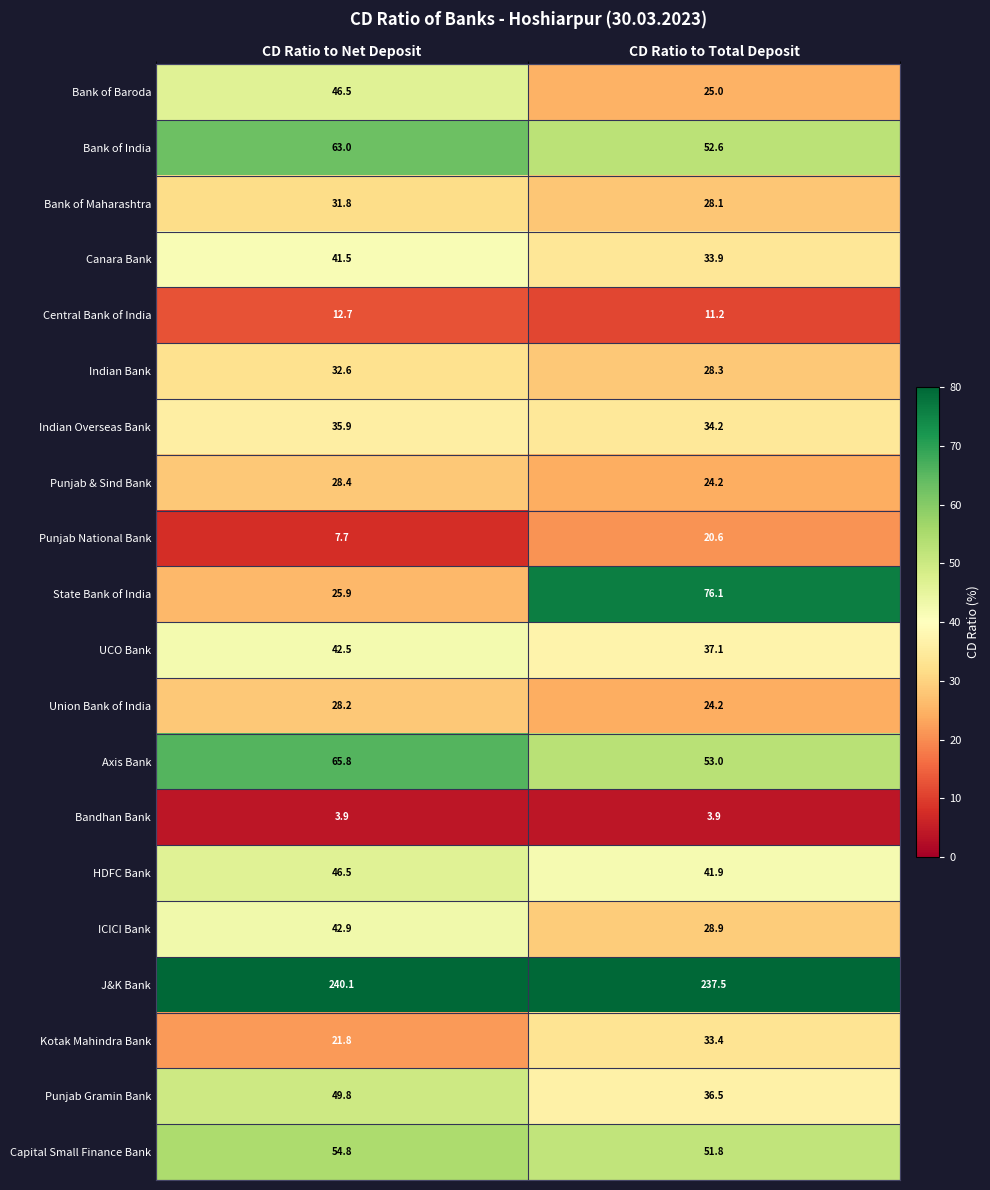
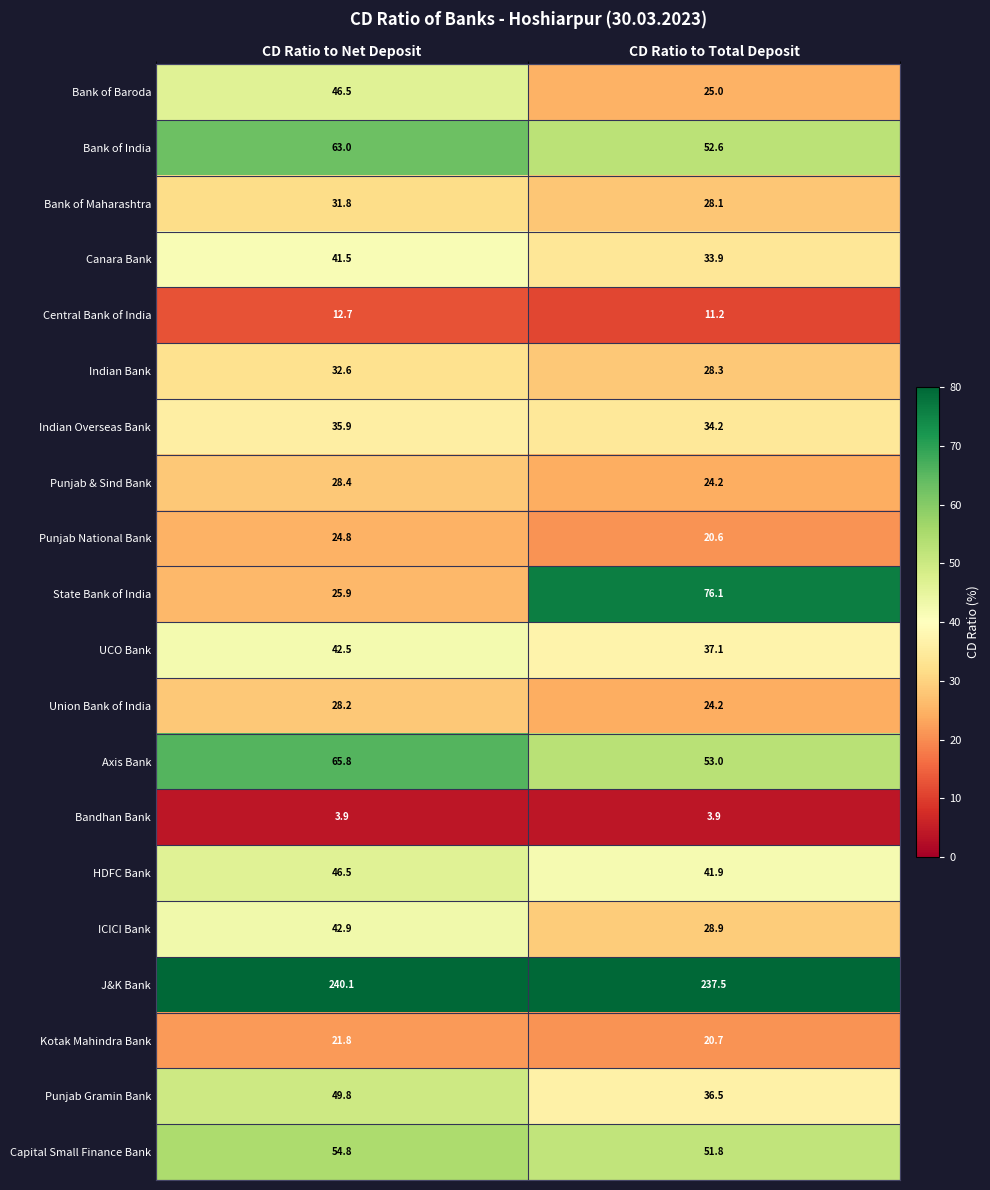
Punjab National Bank, CD Ratio to Net Deposit: 7.7 -> 24.8
Kotak Mahindra Bank, CD Ratio to Total Deposit: 33.4 -> 20.7
